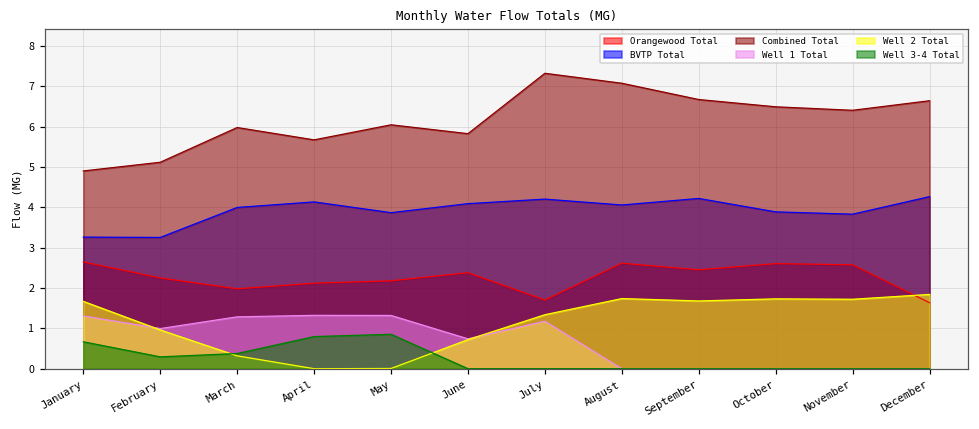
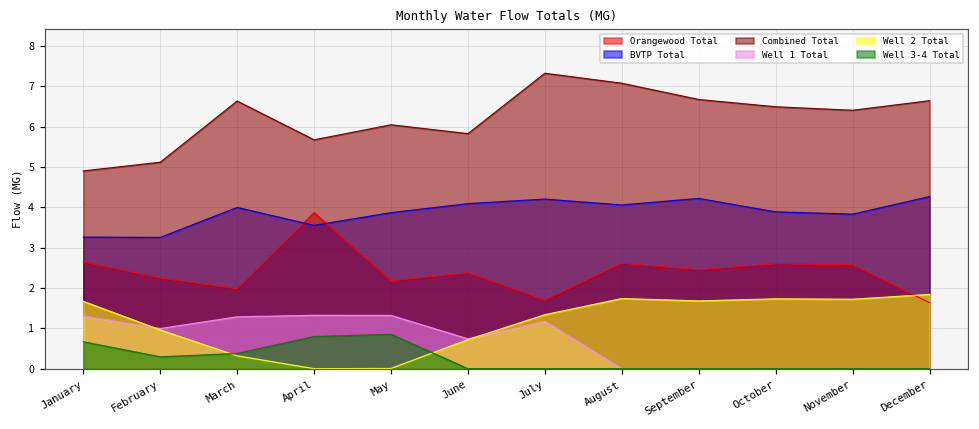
Combined Total, March: 6.0 -> 6.6
Orangewood Total, April: 2.1 -> 3.9
BVTP Total, April: 4.1 -> 3.6
